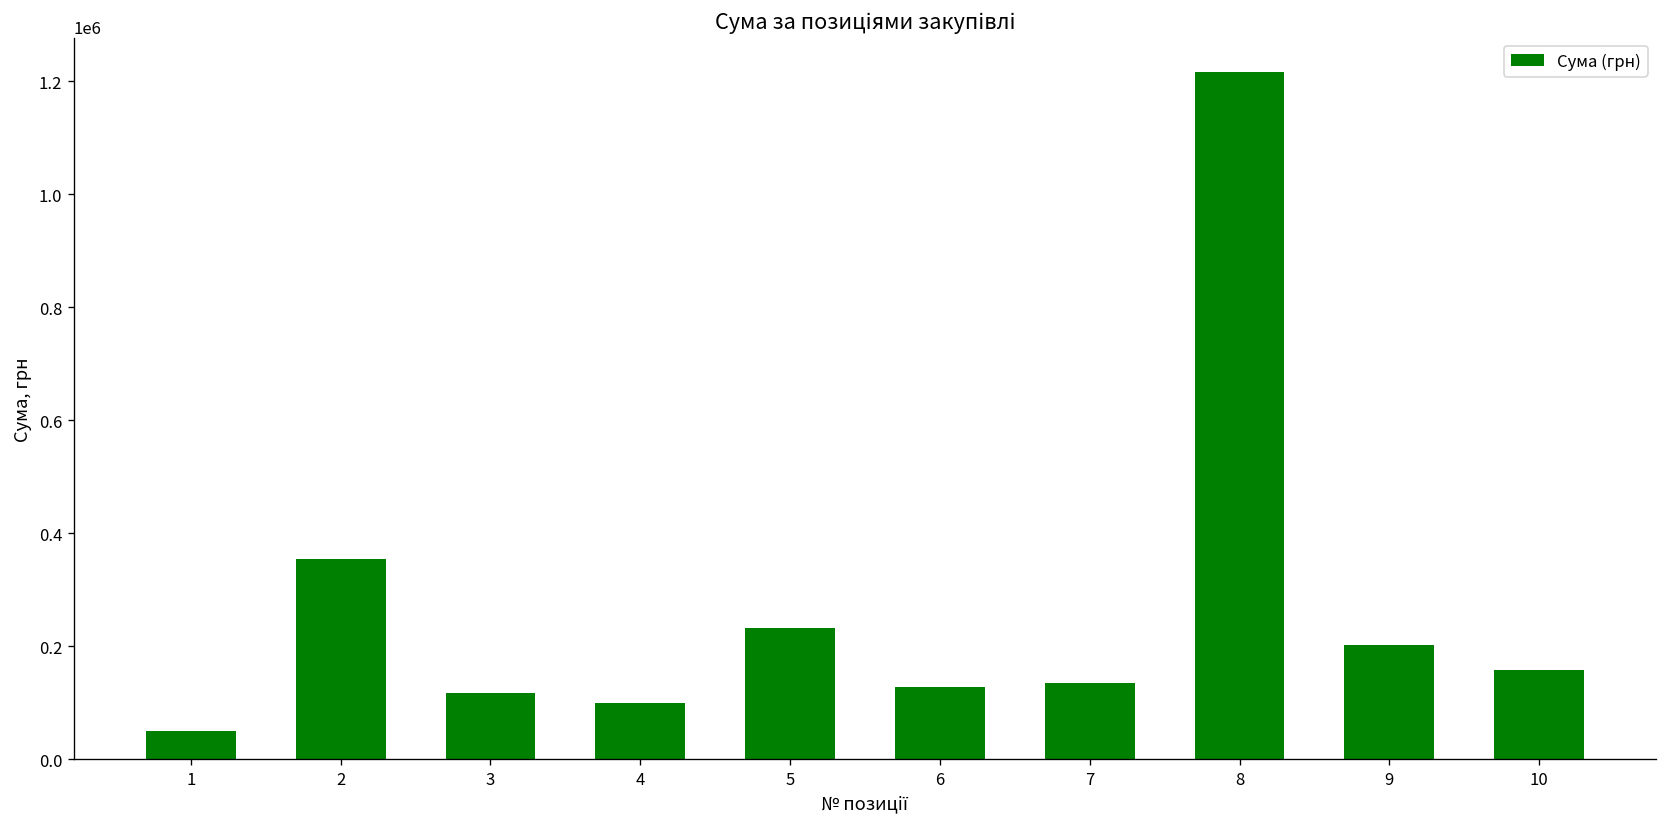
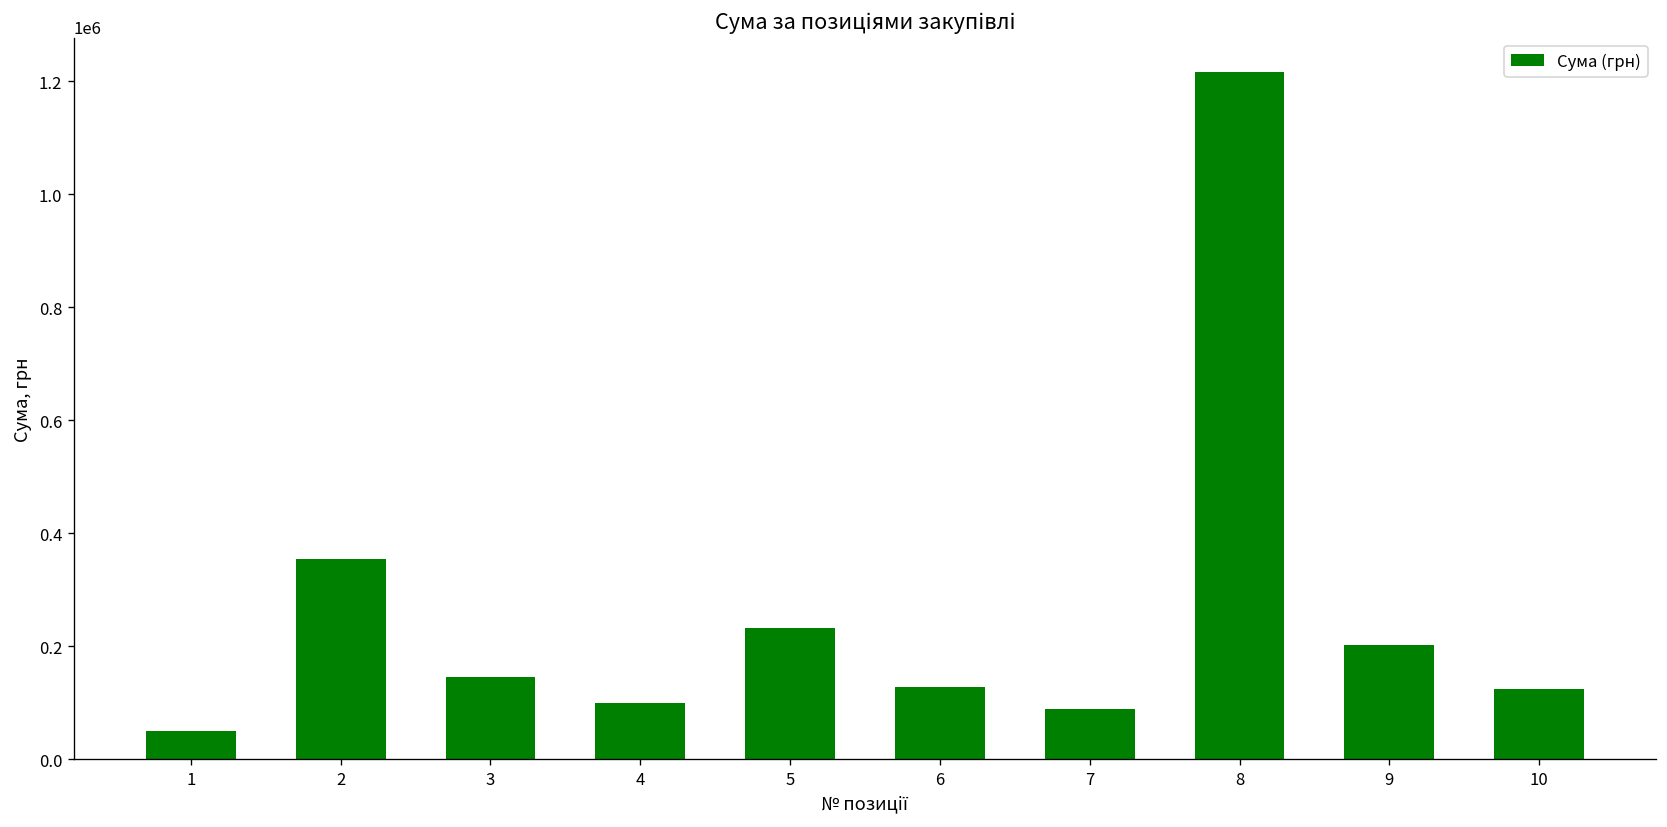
3: 120000 -> 150000
7: 130000 -> 90000
10: 160000 -> 130000
